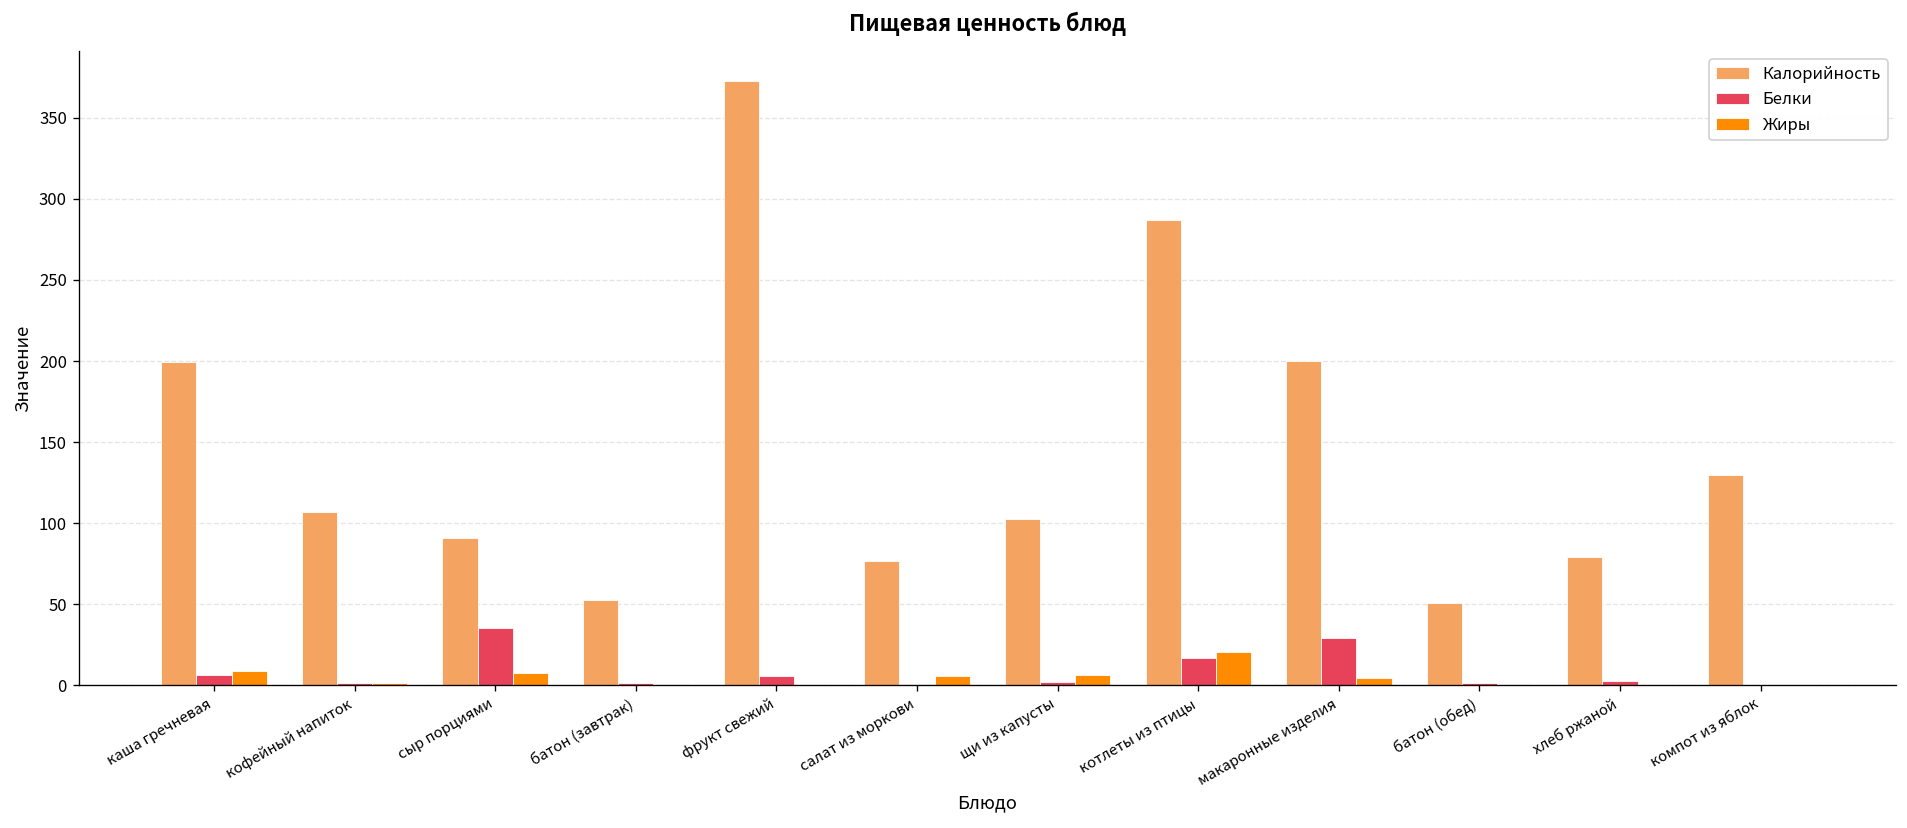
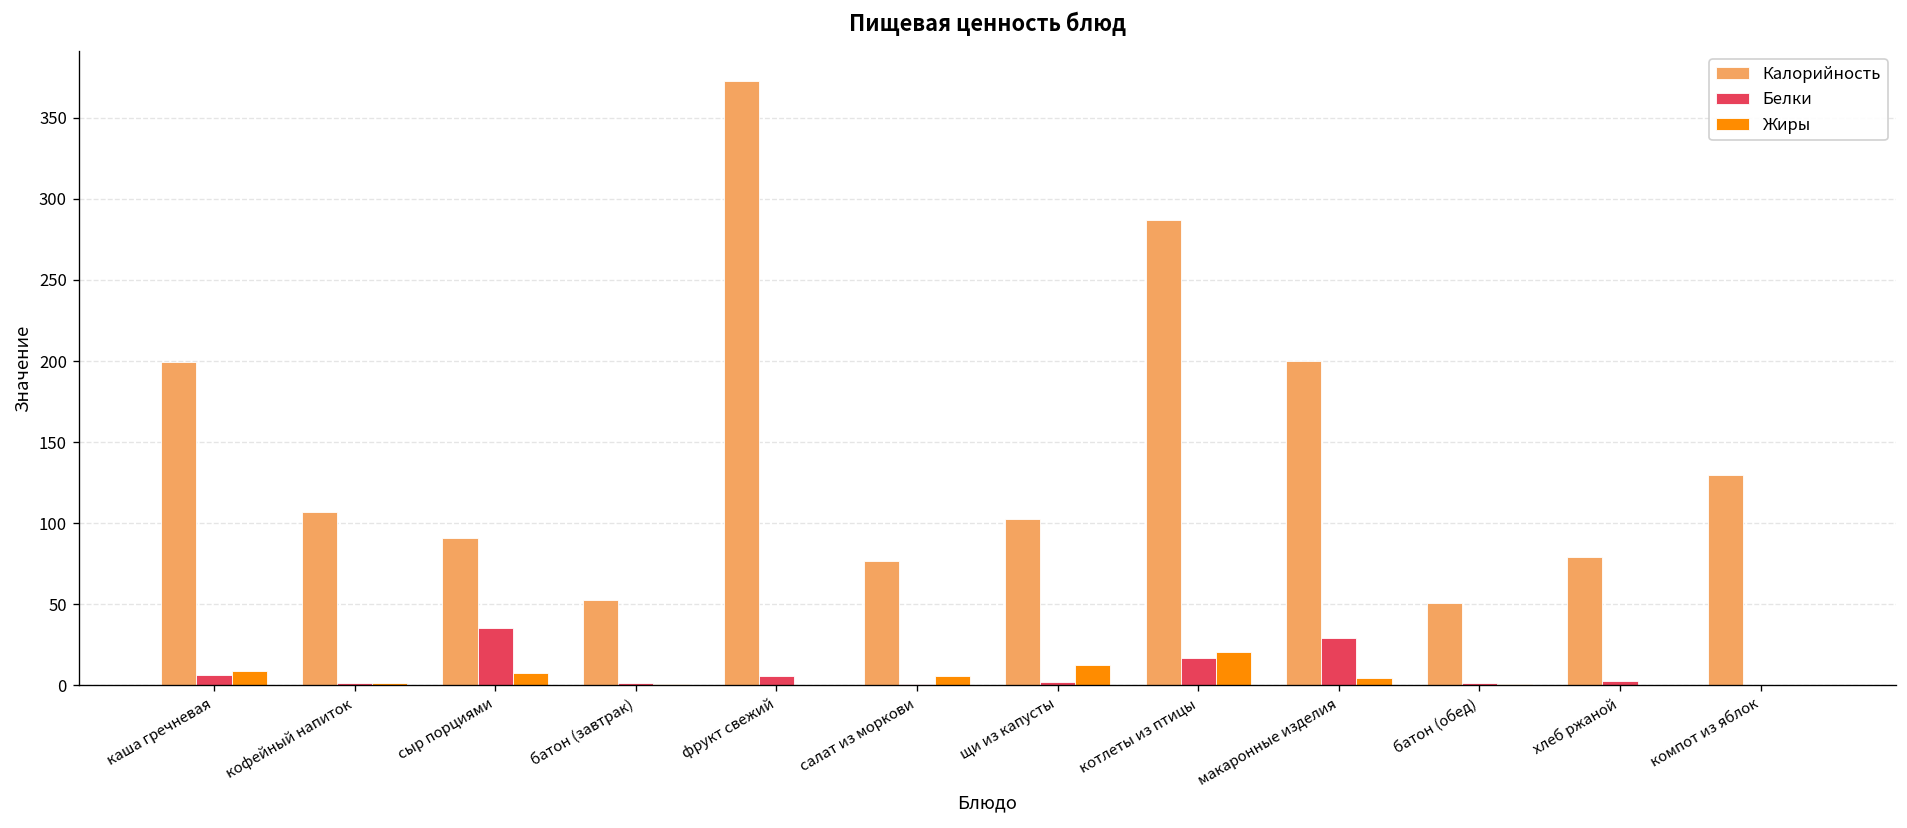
Жиры, щи из капусты: 7 -> 13
